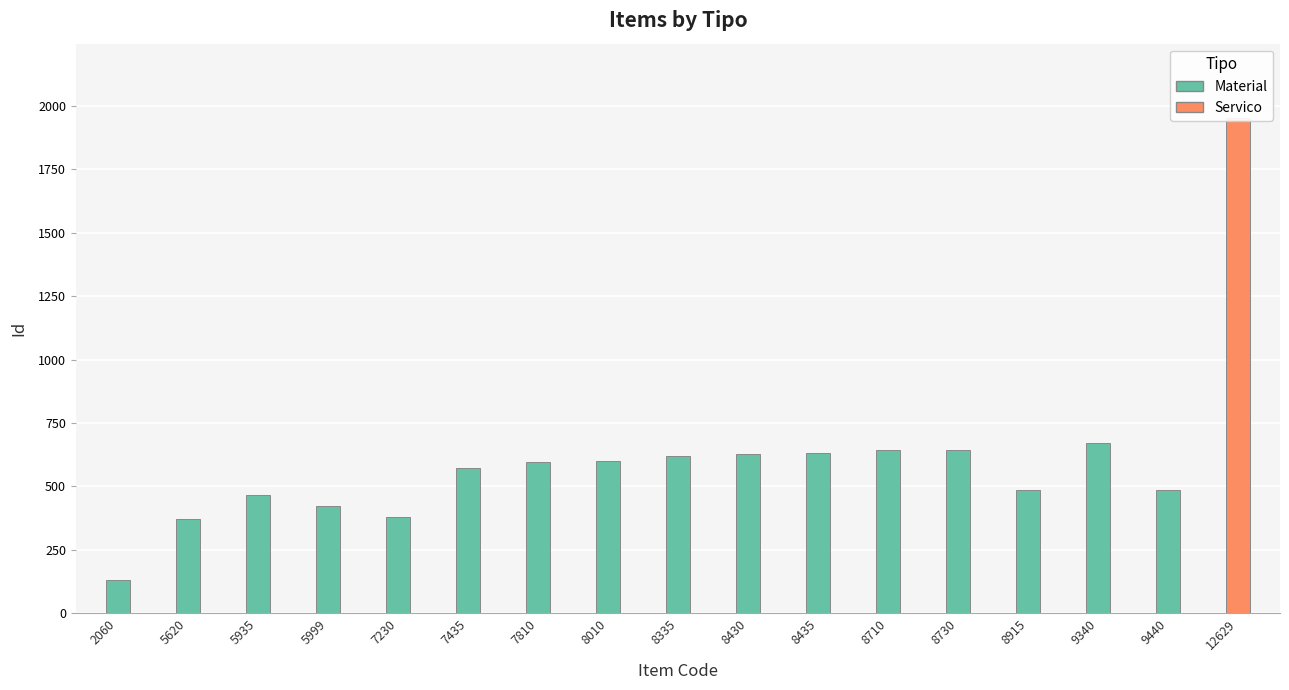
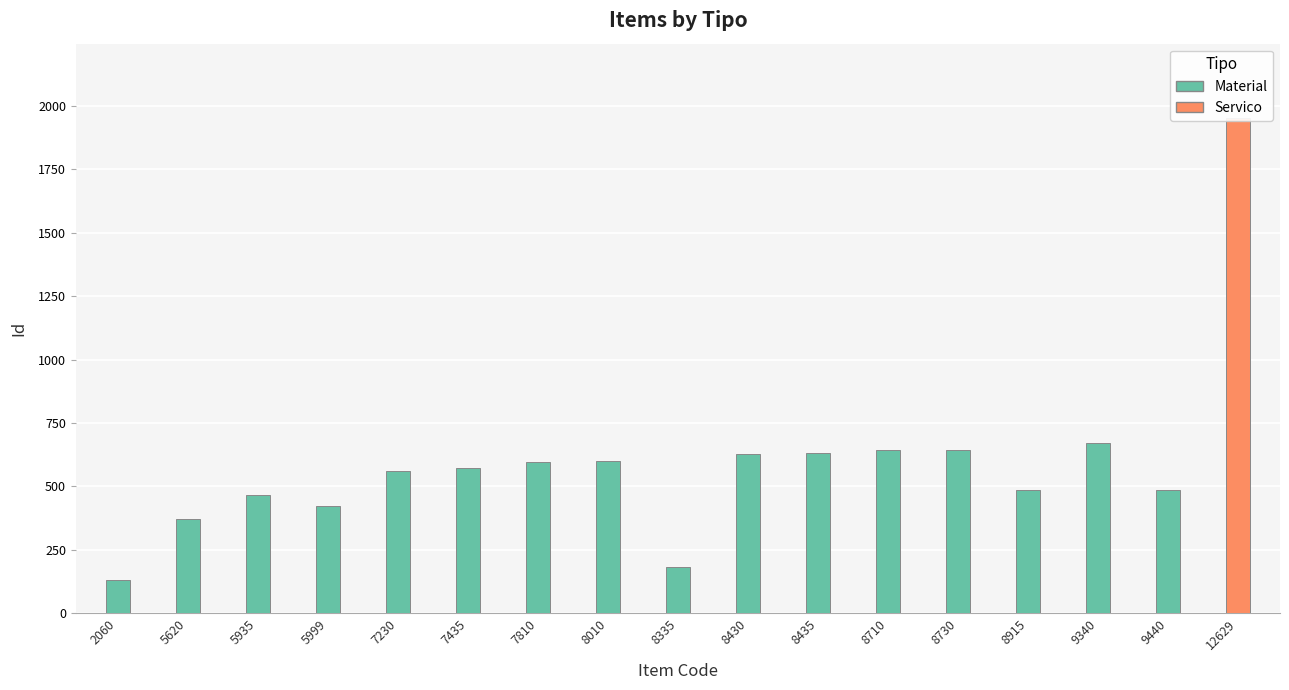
Material, 7230: 380 -> 560
Material, 8335: 620 -> 180
